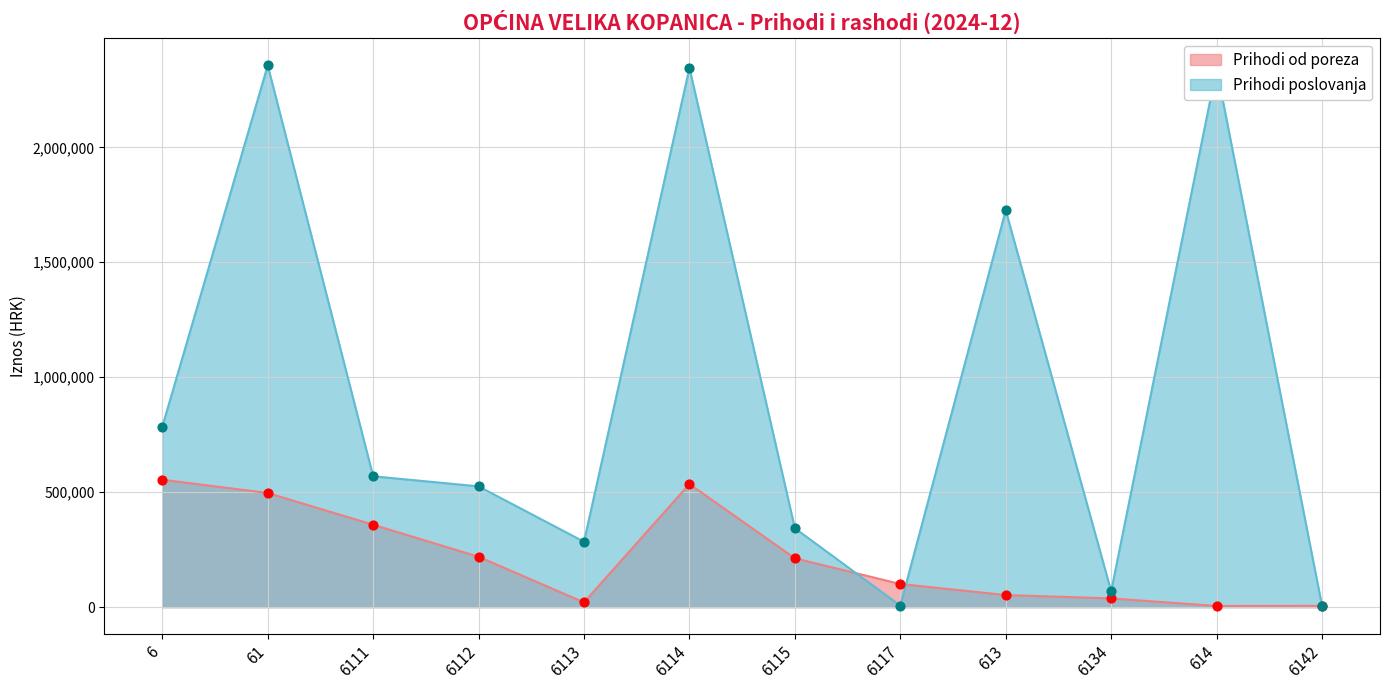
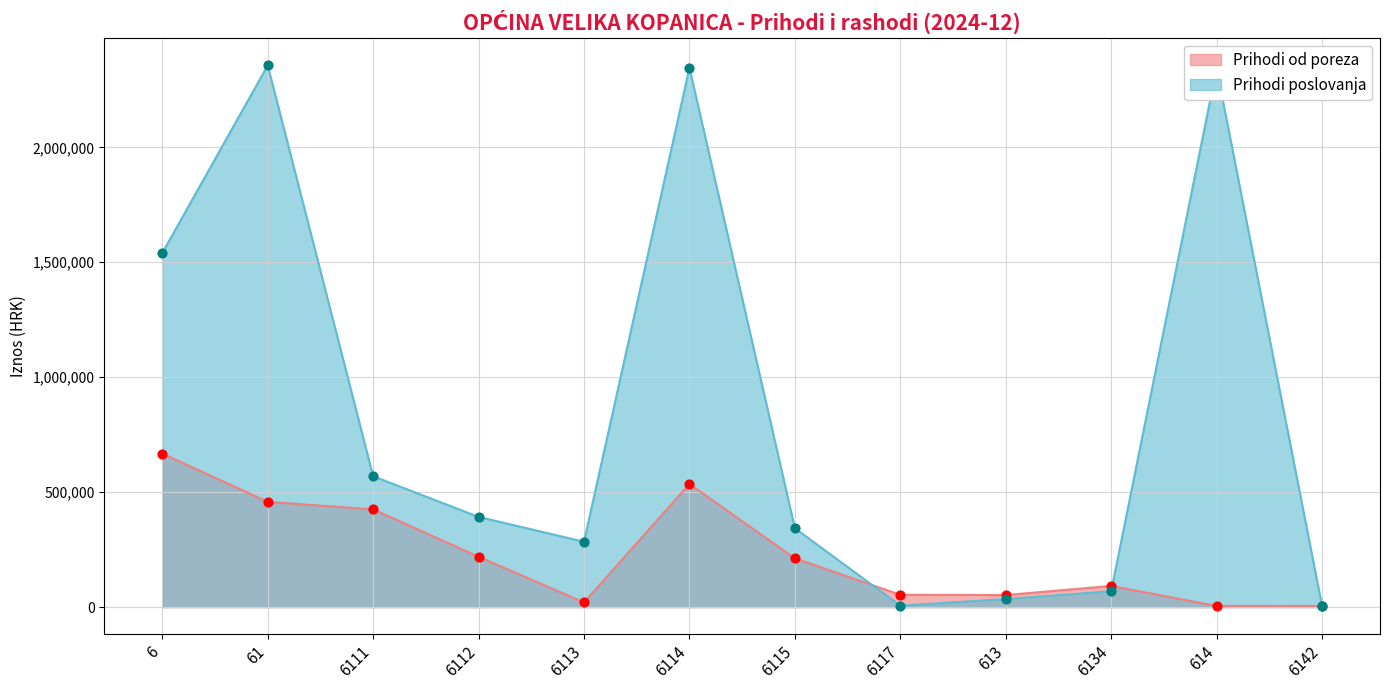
Prihodi od poreza, 6: 550,000 -> 670,000
Prihodi poslovanja, 6: 780,000 -> 1,540,000
Prihodi od poreza, 61: 500,000 -> 460,000
Prihodi od poreza, 6111: 360,000 -> 430,000
Prihodi poslovanja, 6112: 530,000 -> 390,000
Prihodi od poreza, 6117: 100,000 -> 50,000
Prihodi poslovanja, 613: 1,730,000 -> 30,000
Prihodi od poreza, 6134: 40,000 -> 90,000
